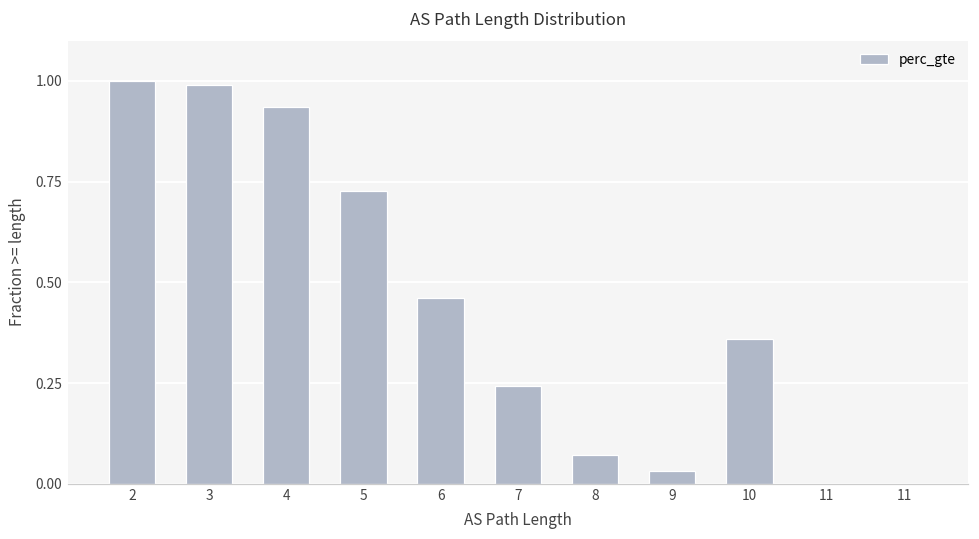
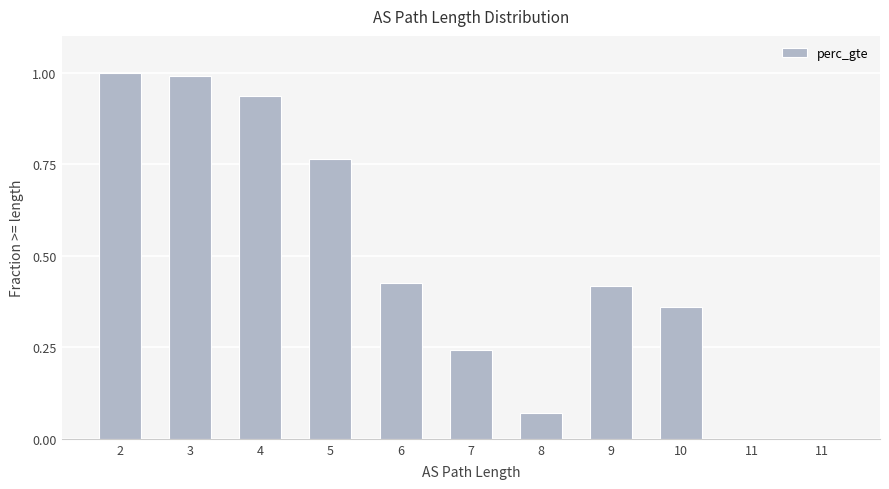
5: 0.73 -> 0.76
6: 0.46 -> 0.42
9: 0.03 -> 0.42
